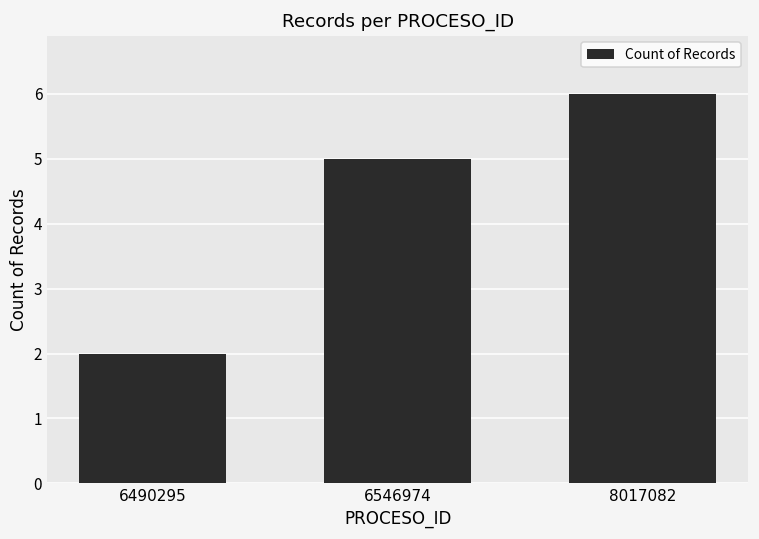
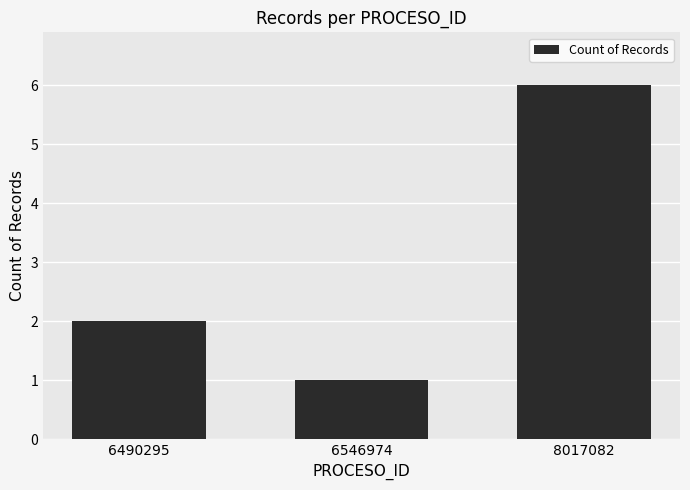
6546974: 5 -> 1
